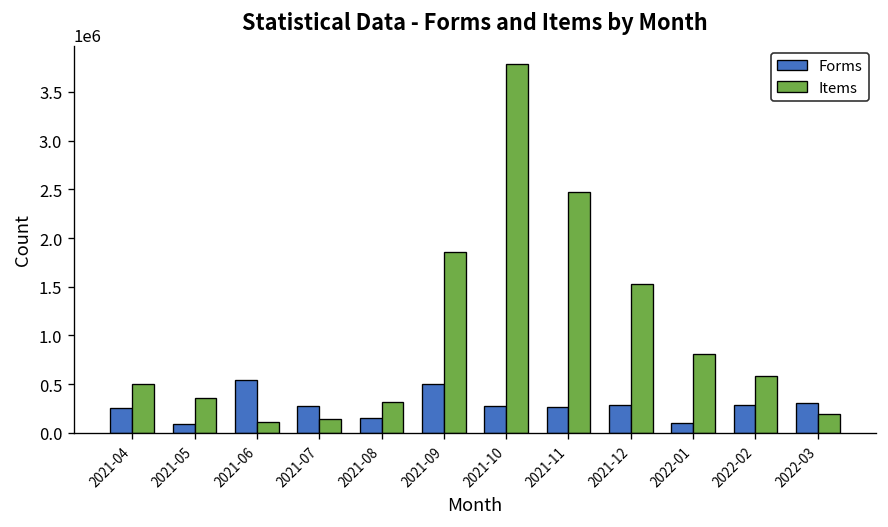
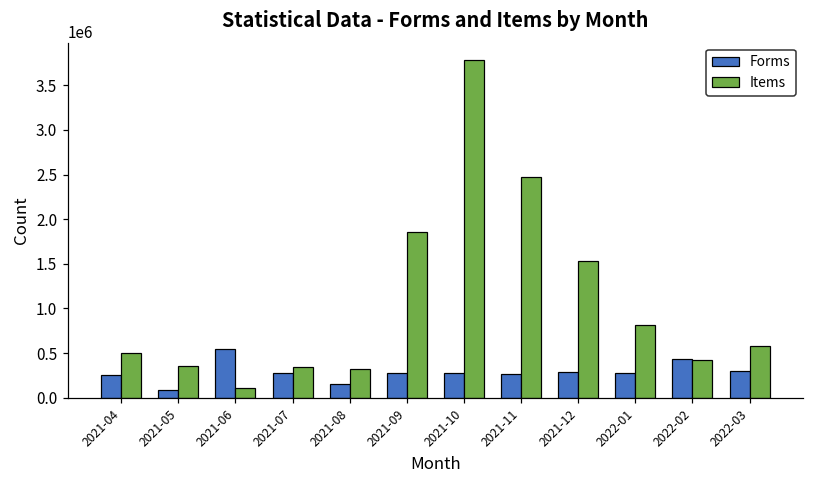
Items, 2021-07: 100000 -> 300000
Forms, 2021-09: 500000 -> 300000
Forms, 2022-01: 100000 -> 300000
Forms, 2022-02: 300000 -> 400000
Items, 2022-02: 600000 -> 400000
Items, 2022-03: 200000 -> 600000
